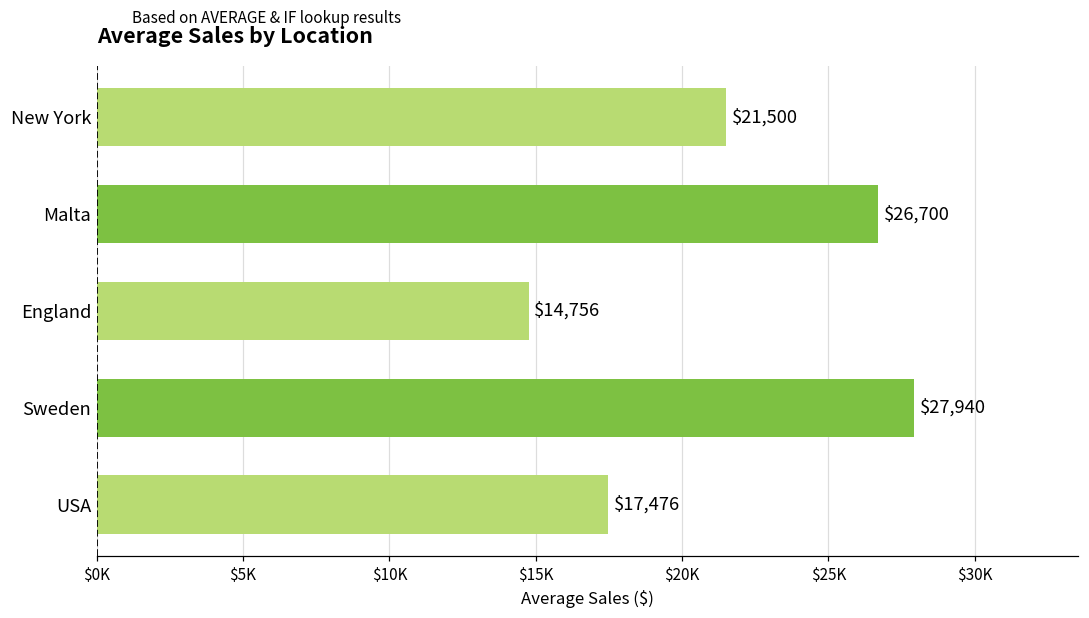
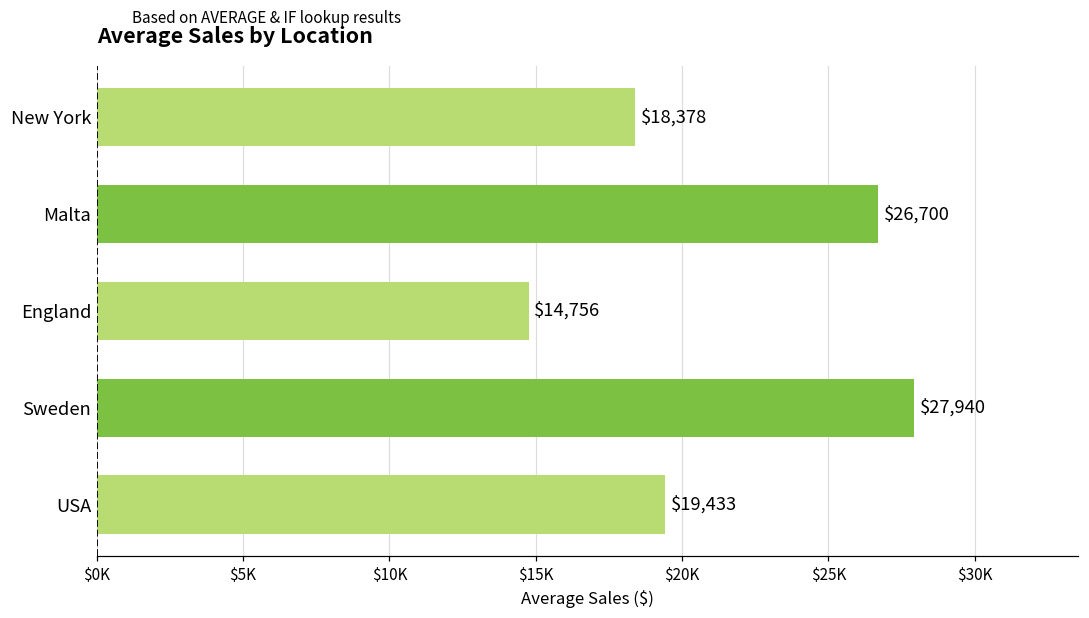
New York: $21,500 -> $18,378
USA: $17,476 -> $19,433
